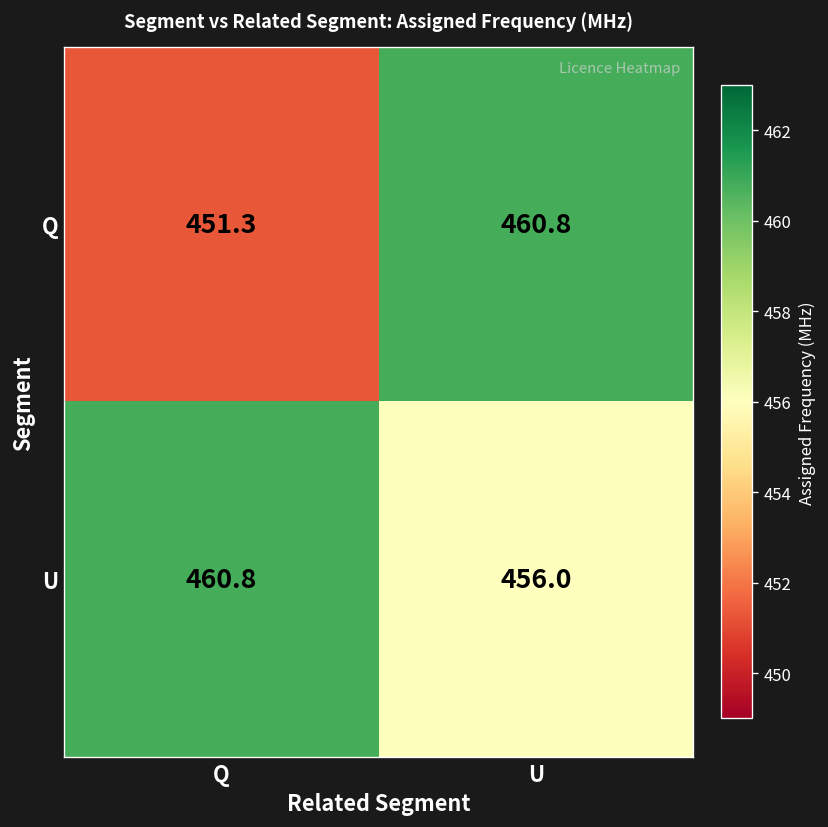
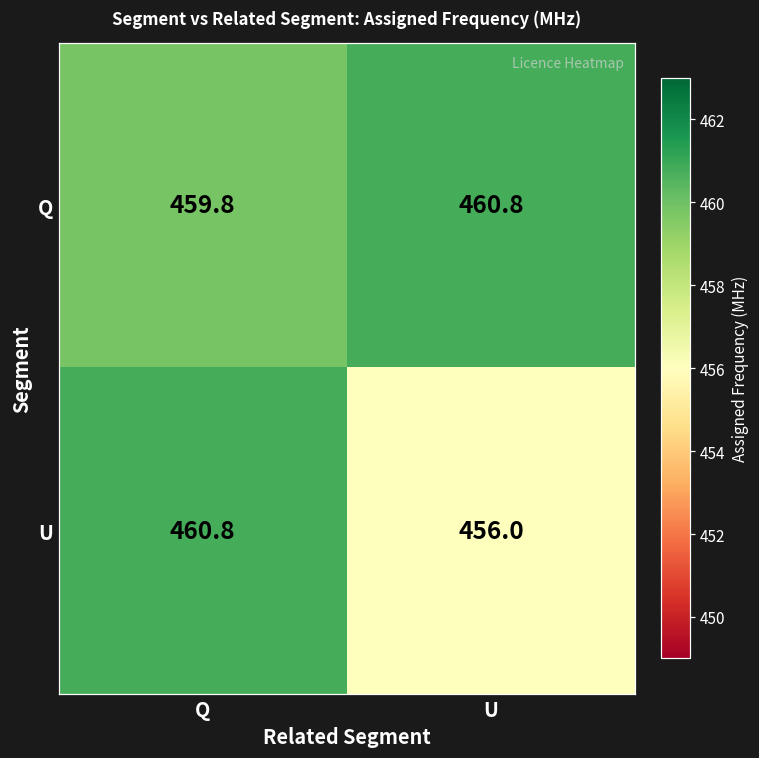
Q, Q: 451.3 -> 459.8
